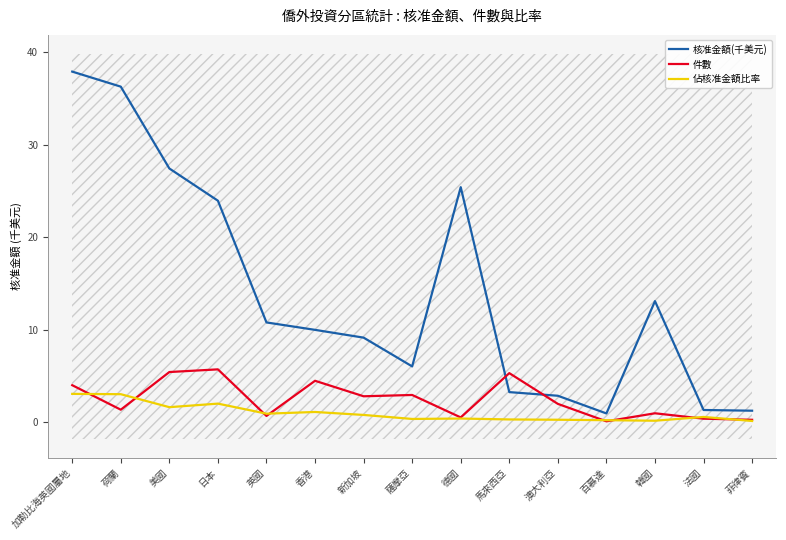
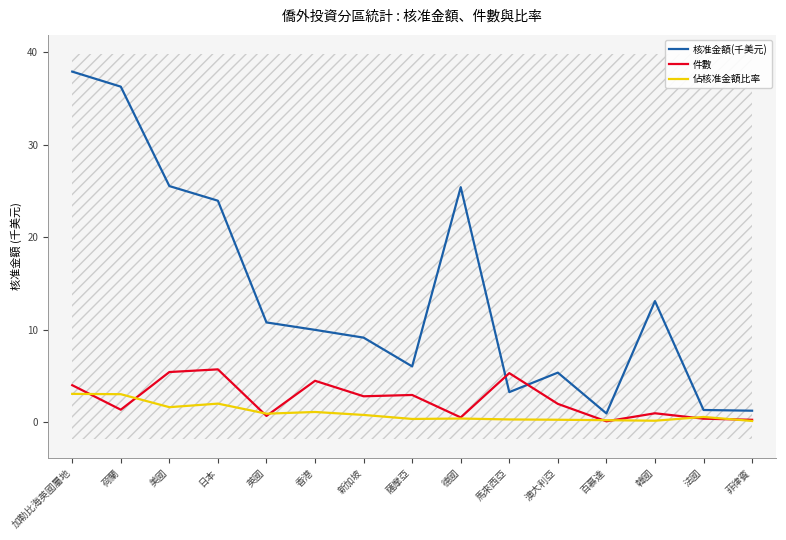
核准金額(千美元), 美國: 27 -> 26
核准金額(千美元), 澳大利亞: 3 -> 5
